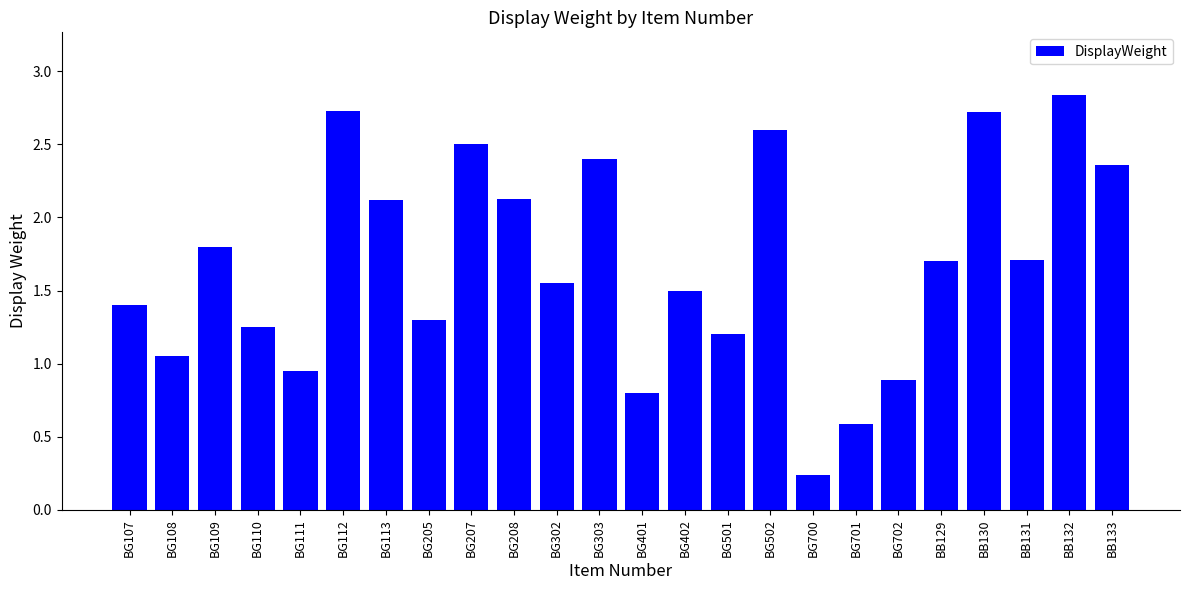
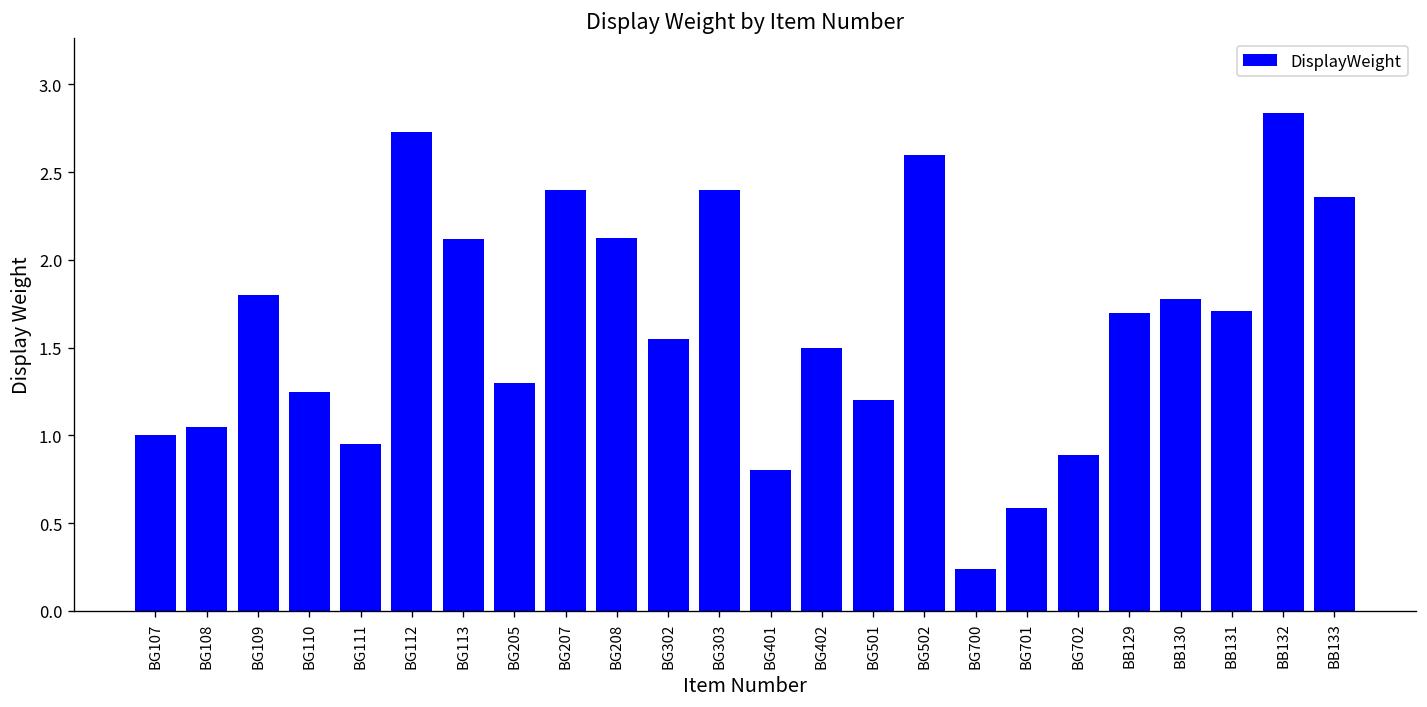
BG107: 1.4 -> 1.0
BG207: 2.5 -> 2.4
BB130: 2.72 -> 1.78
